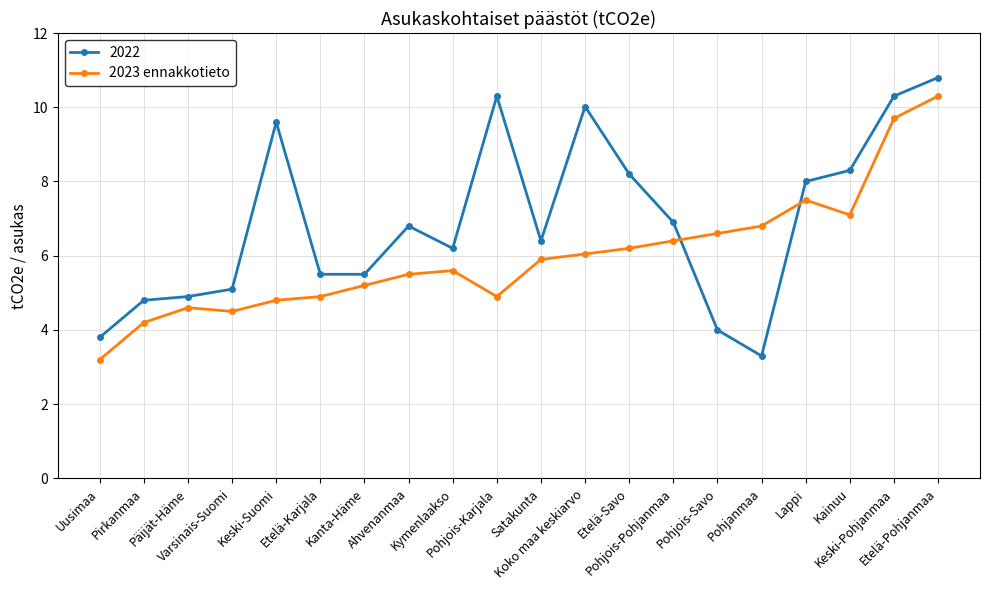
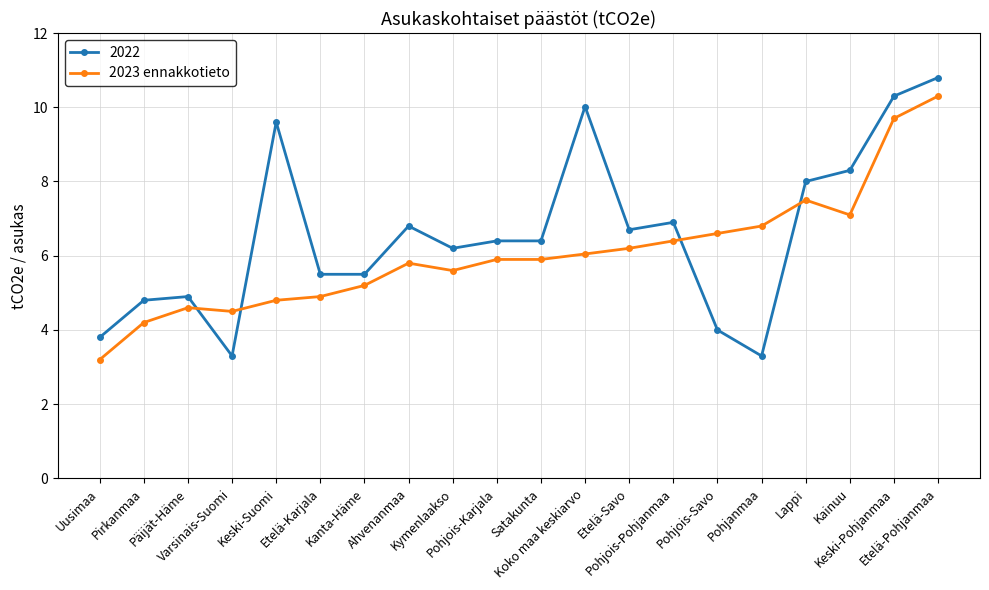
2022, Varsinais-Suomi: 5.1 -> 3.3
2023 ennakkotieto, Ahvenanmaa: 5.5 -> 5.8
2022, Pohjois-Karjala: 10.3 -> 6.4
2023 ennakkotieto, Pohjois-Karjala: 4.9 -> 5.9
2022, Etelä-Savo: 8.2 -> 6.7
